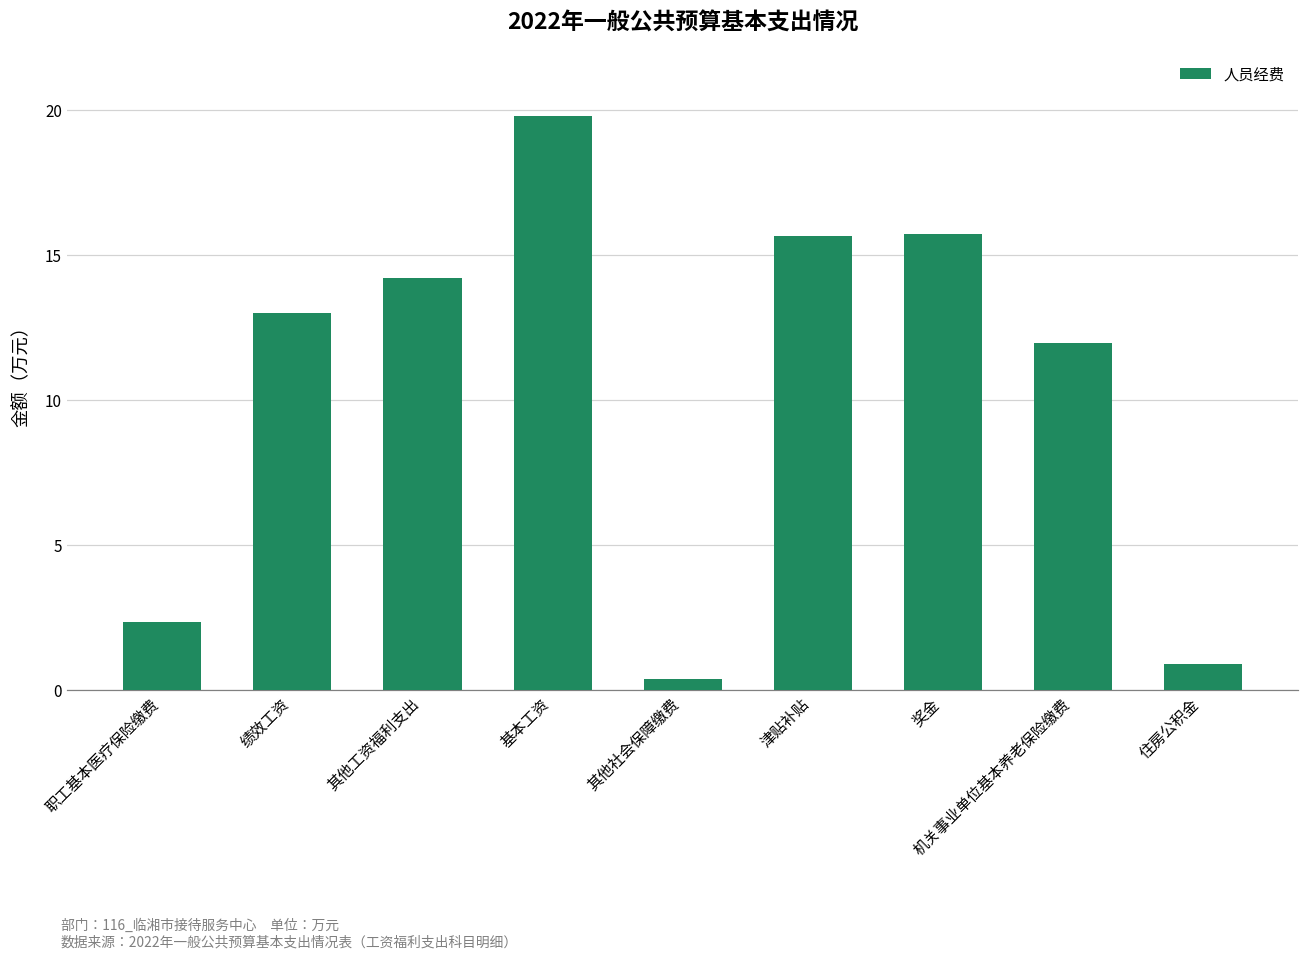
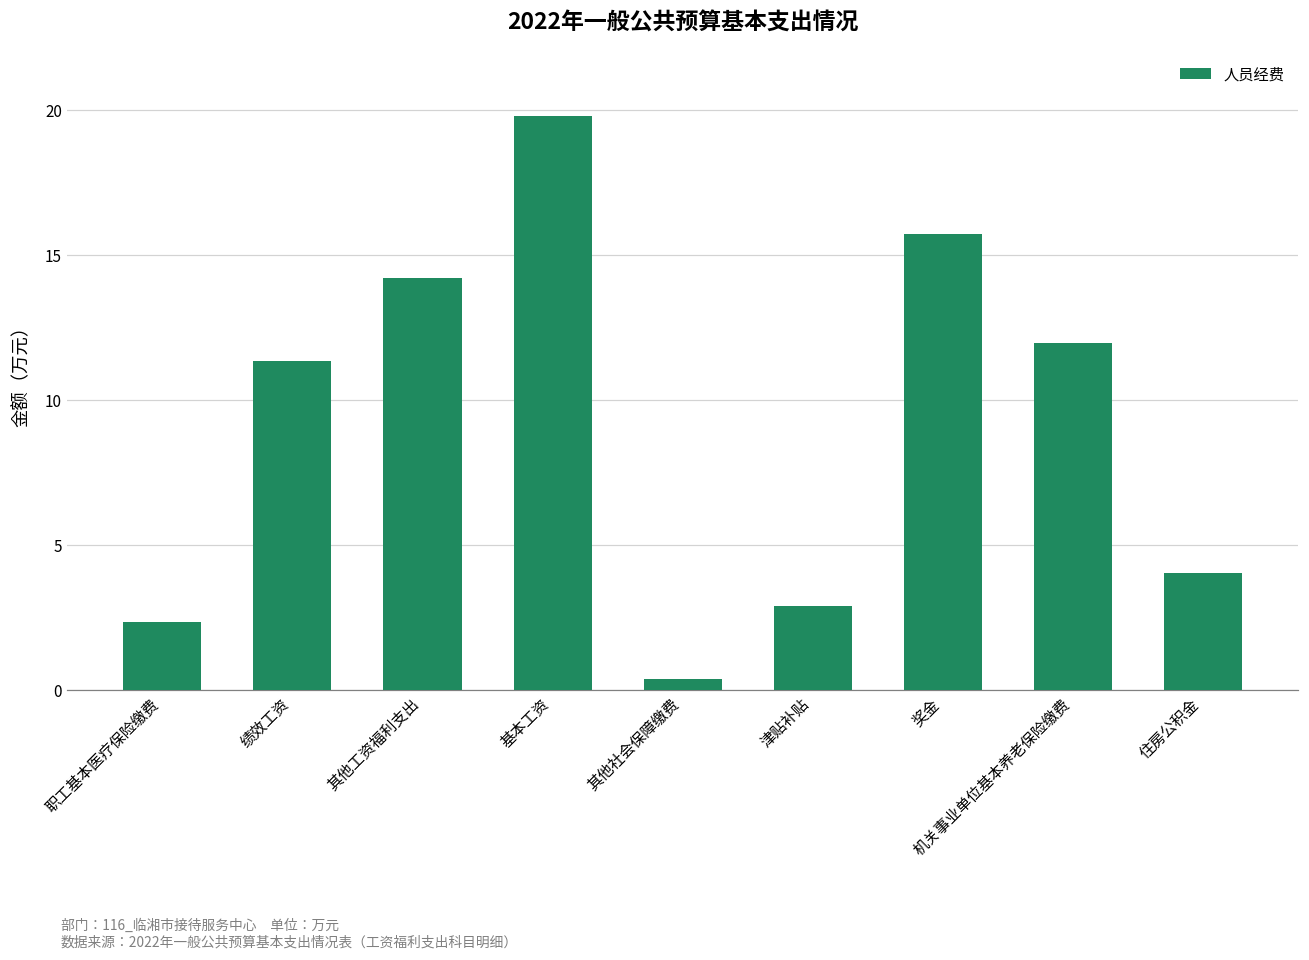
绩效工资: 13.0 -> 11.3
津贴补贴: 15.7 -> 2.9
住房公积金: 0.9 -> 4.0
